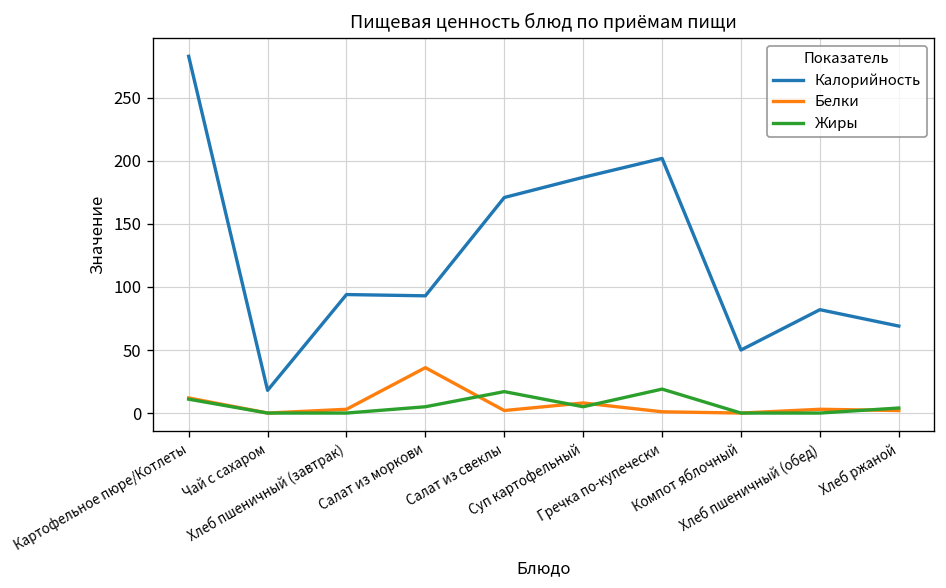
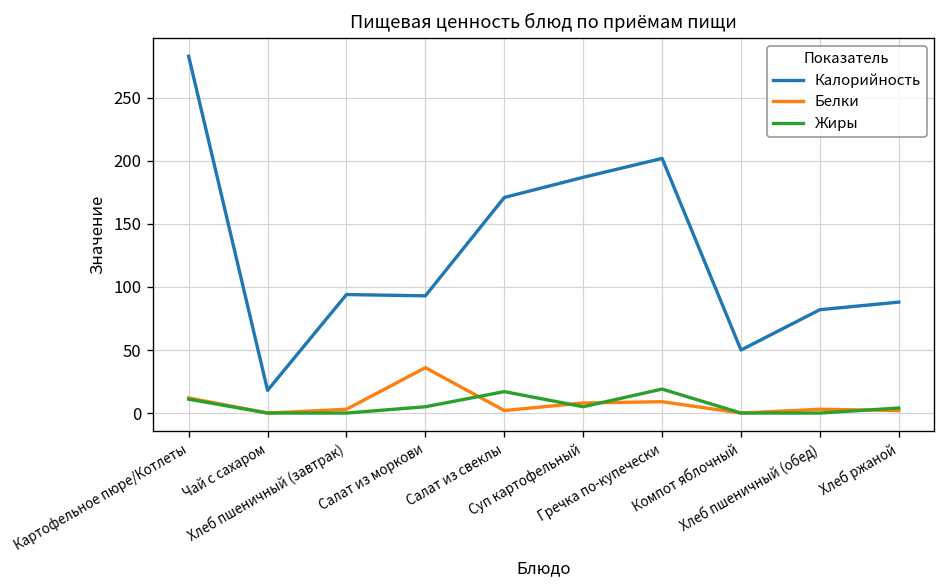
Белки, Гречка по-купечески: 1 -> 9
Калорийность, Хлеб ржаной: 69 -> 88
